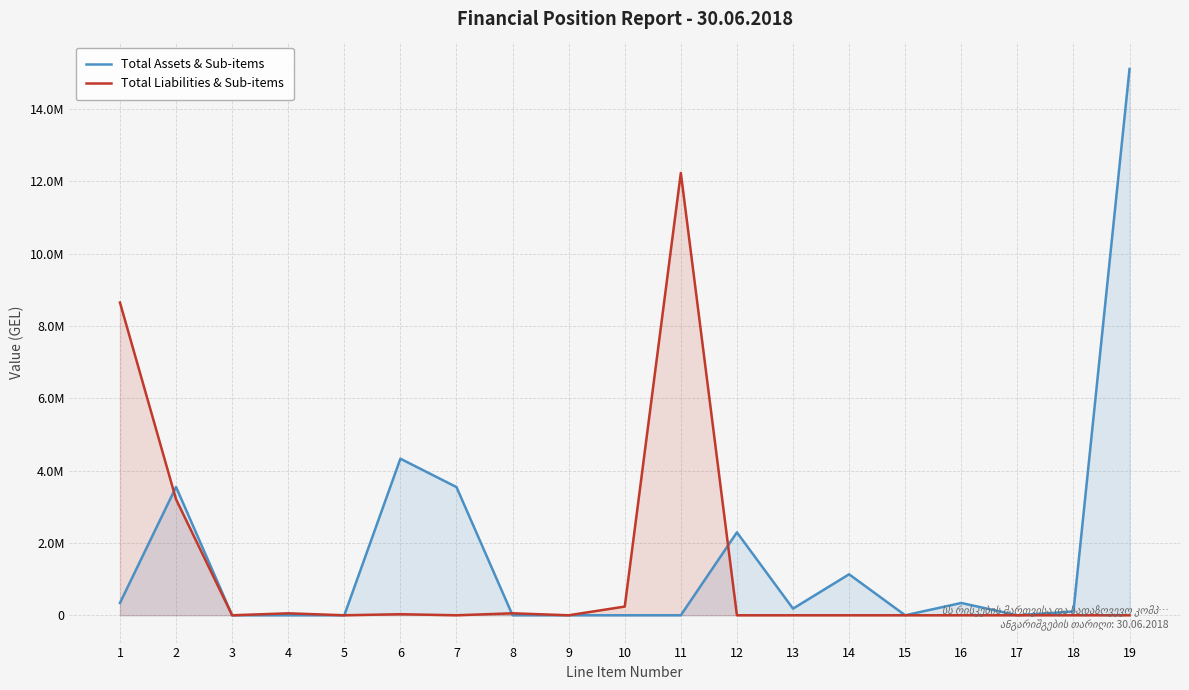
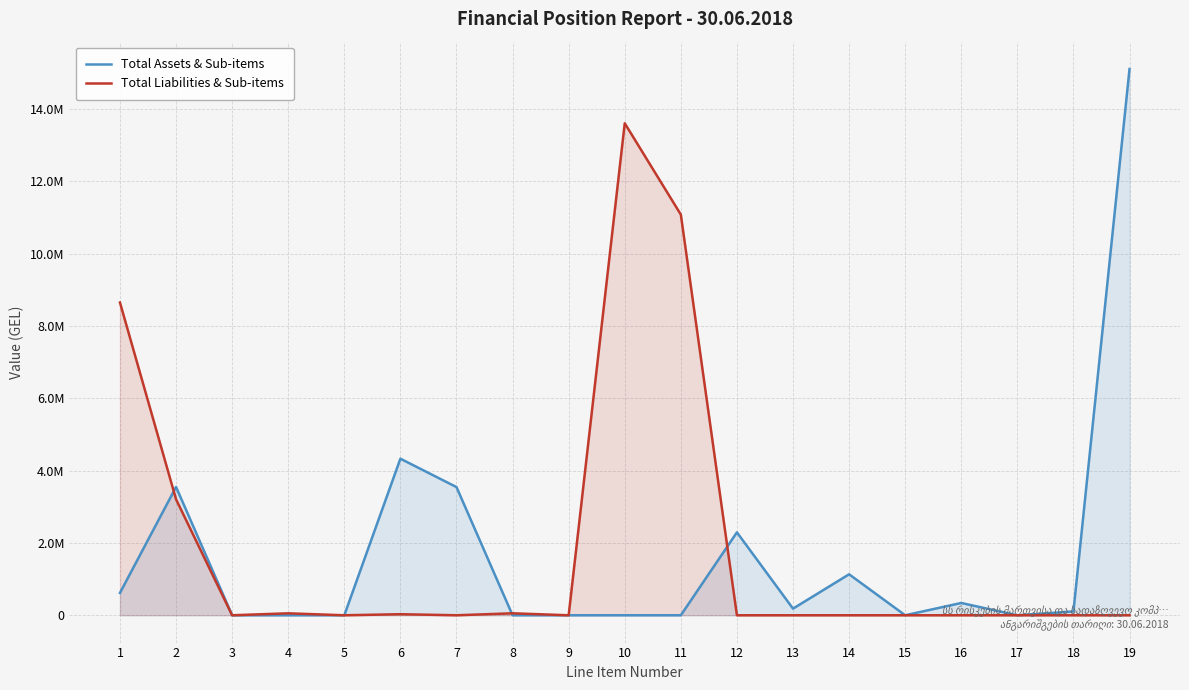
Total Assets & Sub-items, 1: 300000 -> 600000
Total Liabilities & Sub-items, 10: 200000 -> 13600000
Total Liabilities & Sub-items, 11: 12200000 -> 11100000
